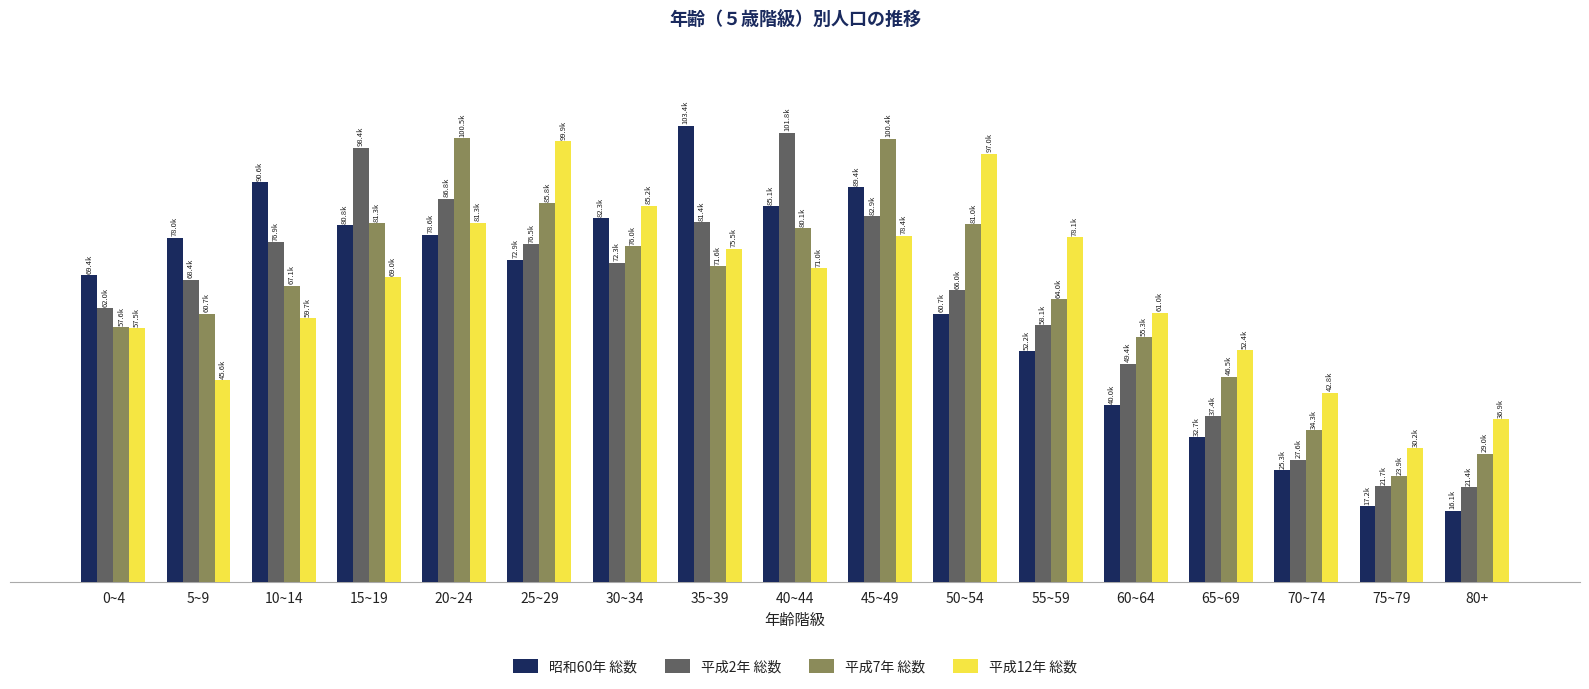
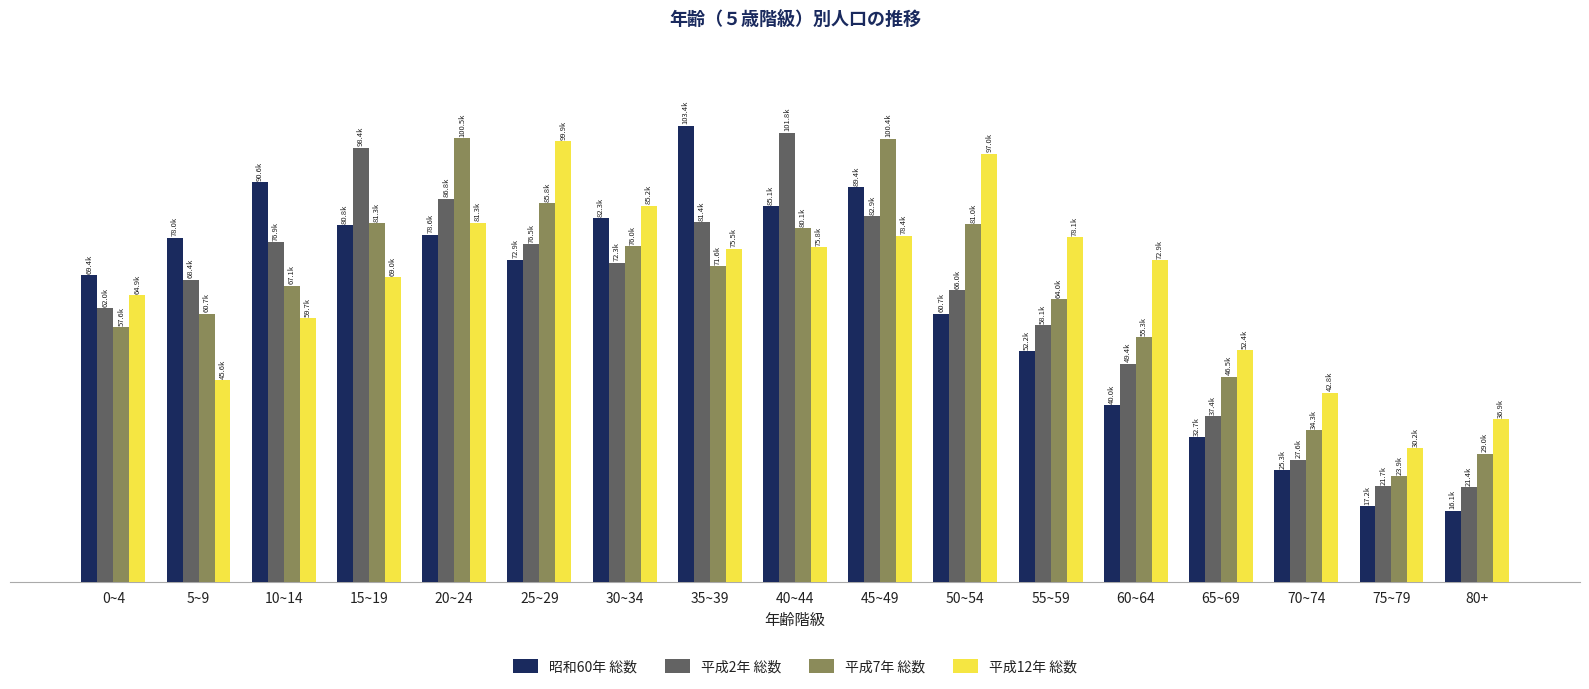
平成12年 総数, 0~4: 57.5k -> 64.9k
平成12年 総数, 40~44: 71.0k -> 75.8k
平成12年 総数, 60~64: 61.0k -> 72.9k
